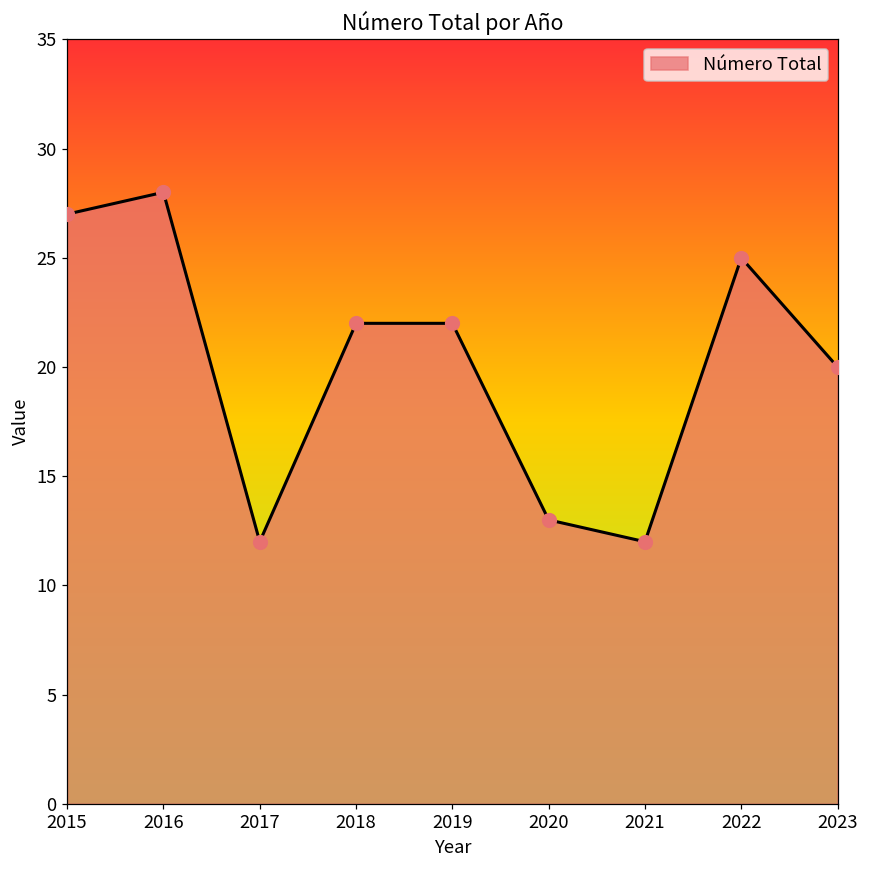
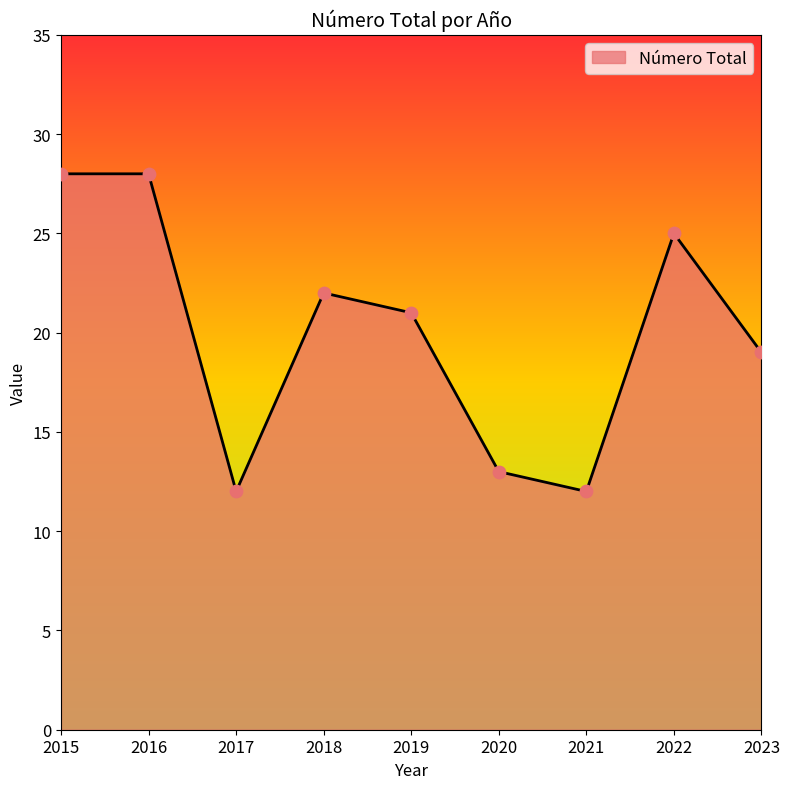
2015: 27 -> 28
2019: 22 -> 21
2023: 20 -> 19
